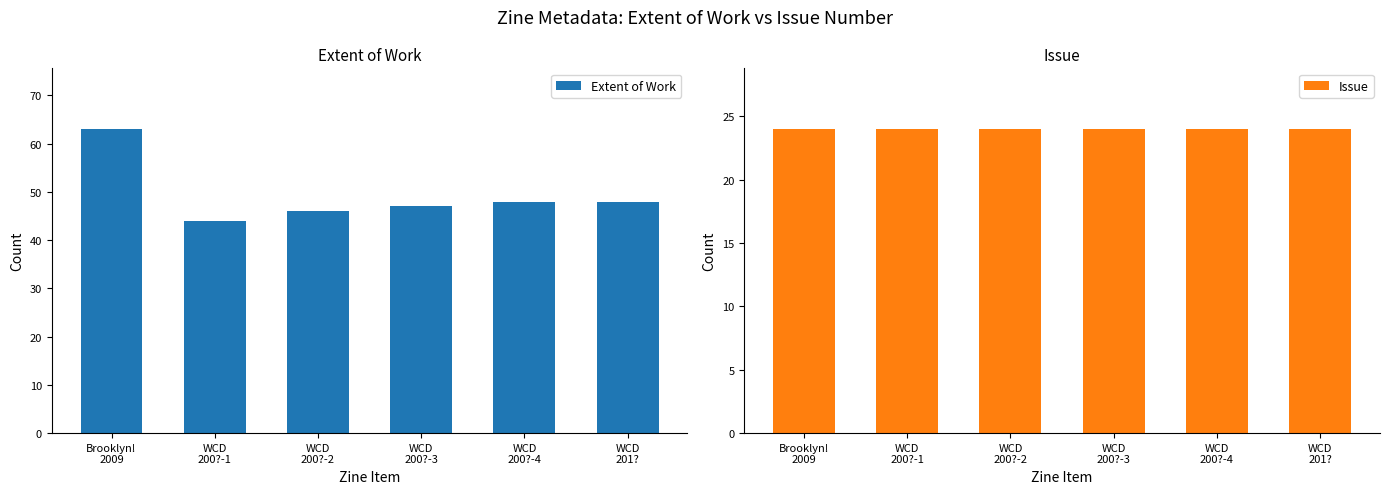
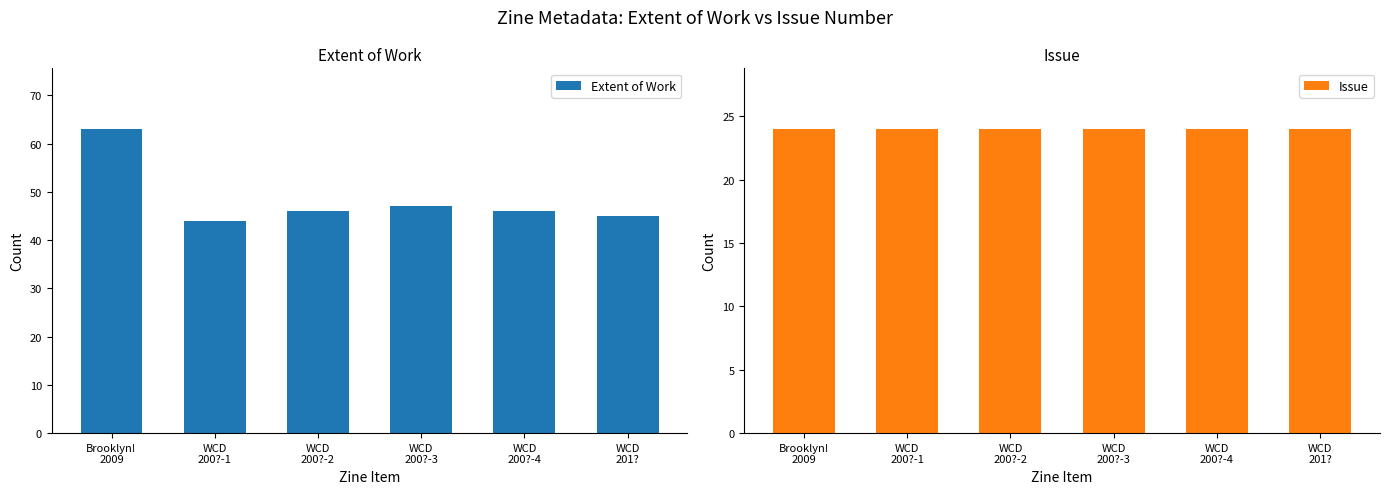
Extent of Work, WCD 200?-4: 48 -> 46
Extent of Work, WCD 201?: 48 -> 45
